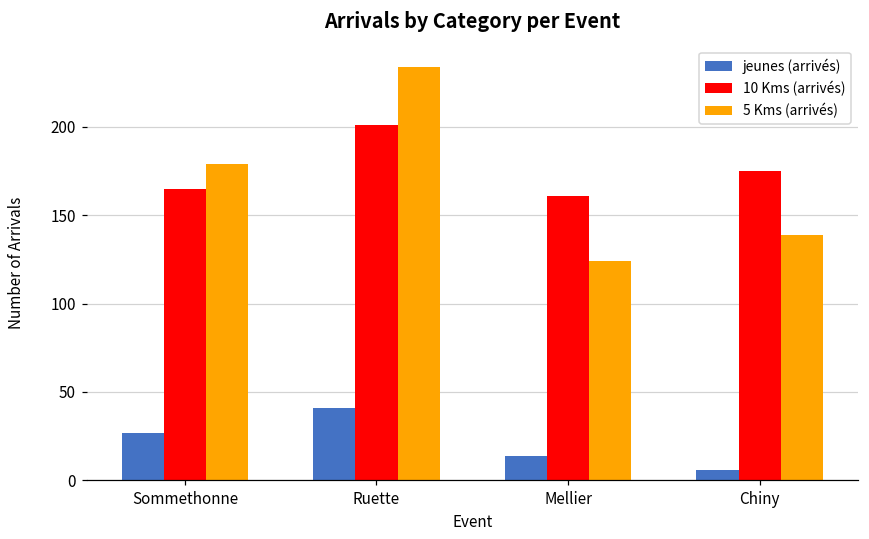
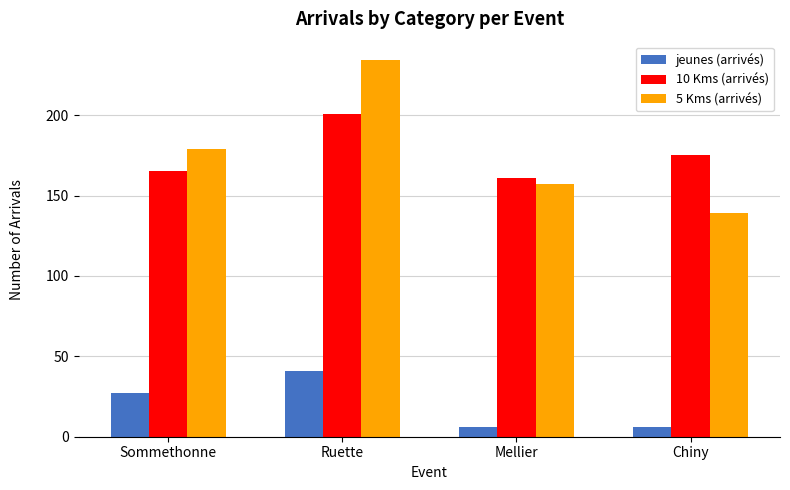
jeunes (arrivés), Mellier: 14 -> 6
5 Kms (arrivés), Mellier: 124 -> 157
